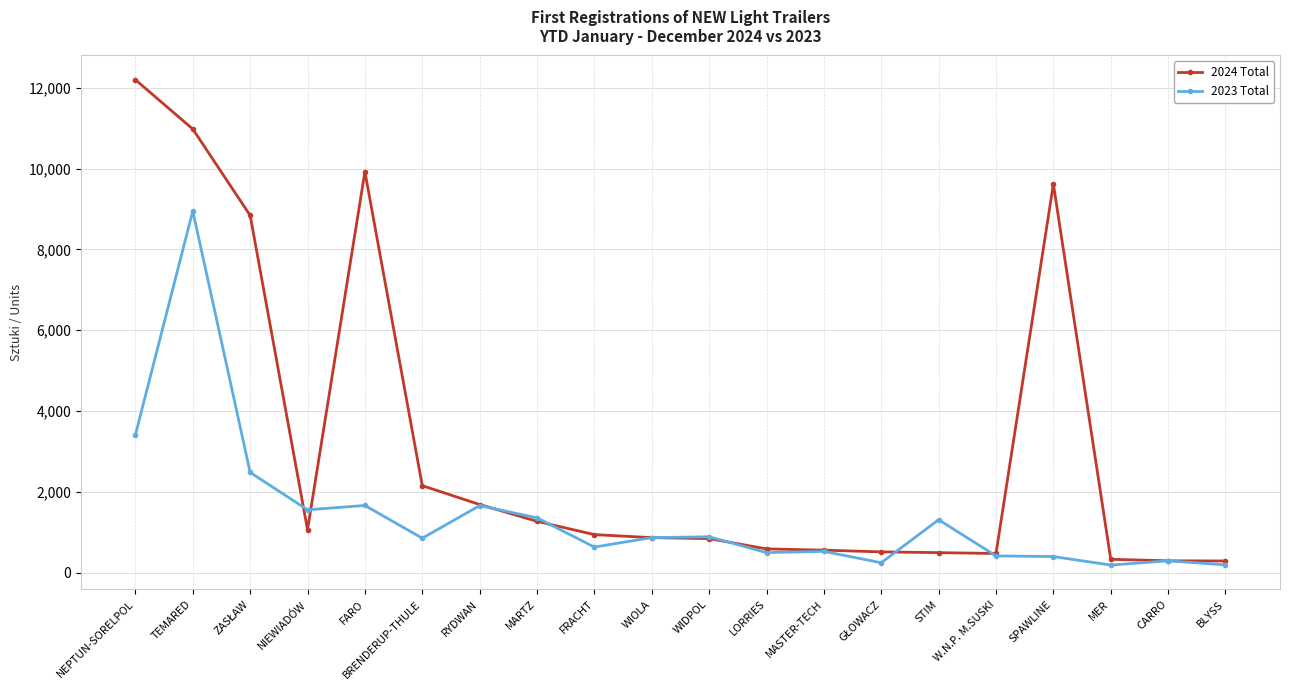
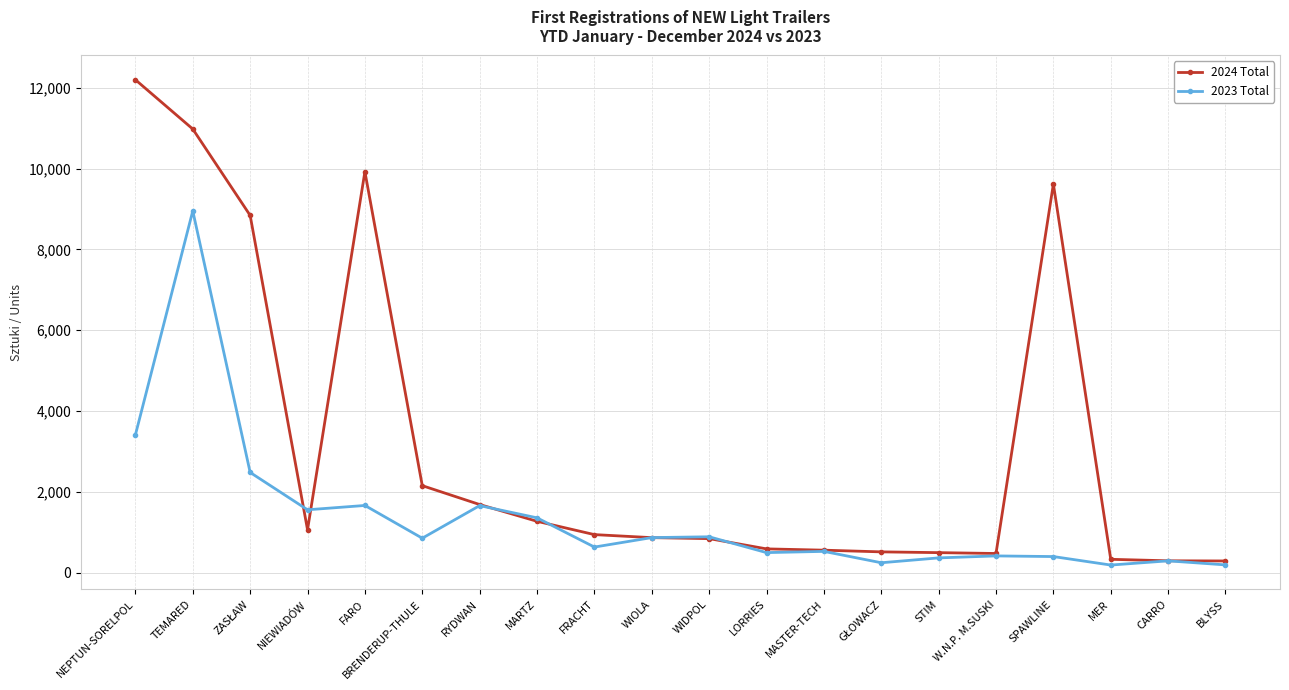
2023 Total, STIM: 1,300 -> 400
